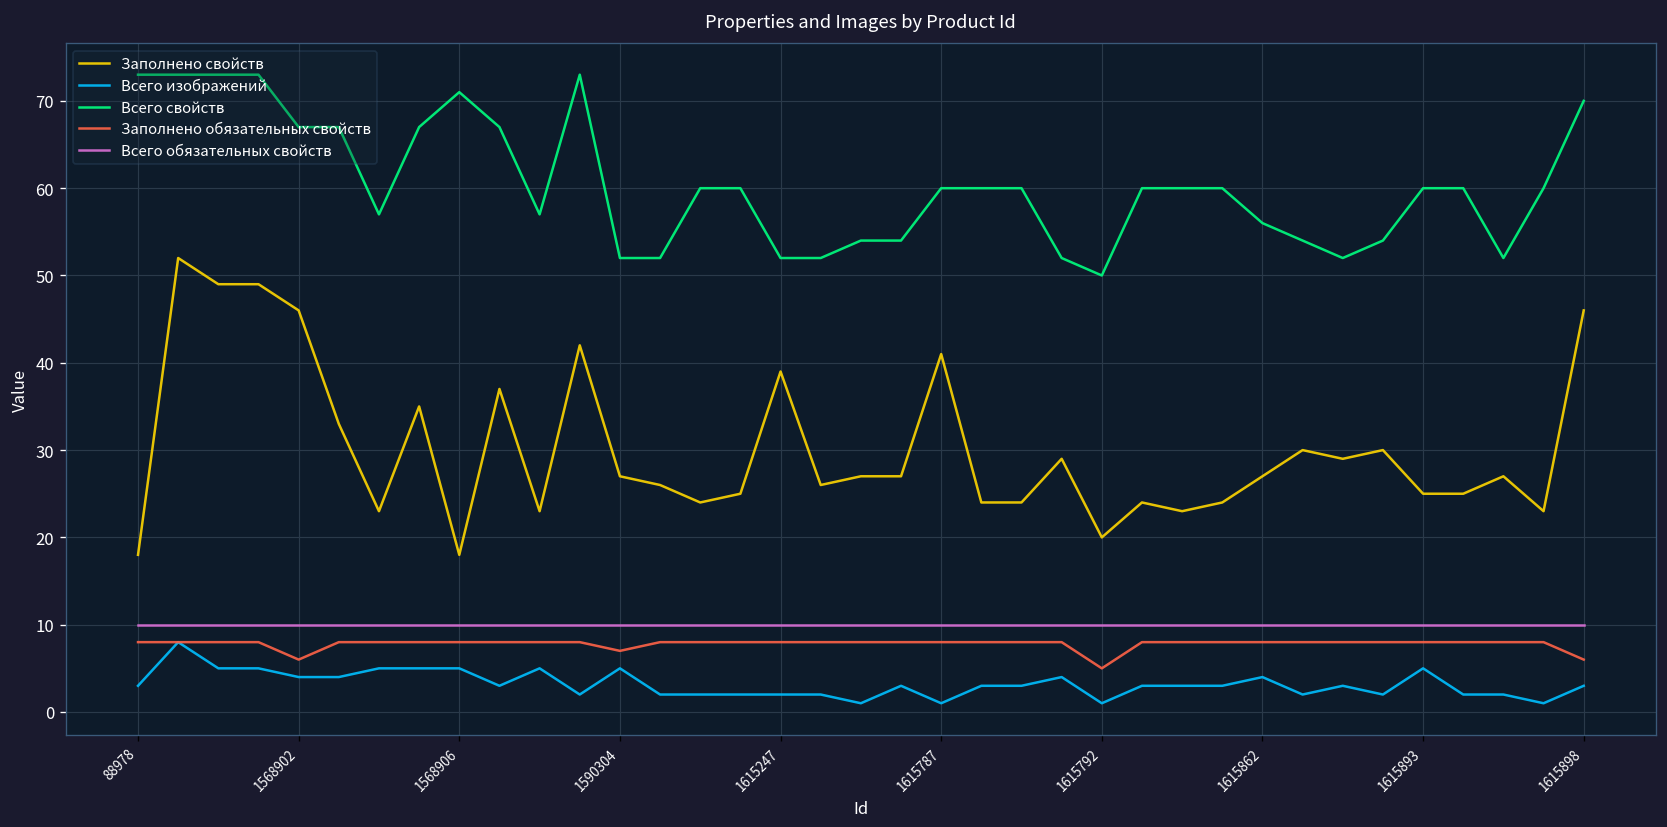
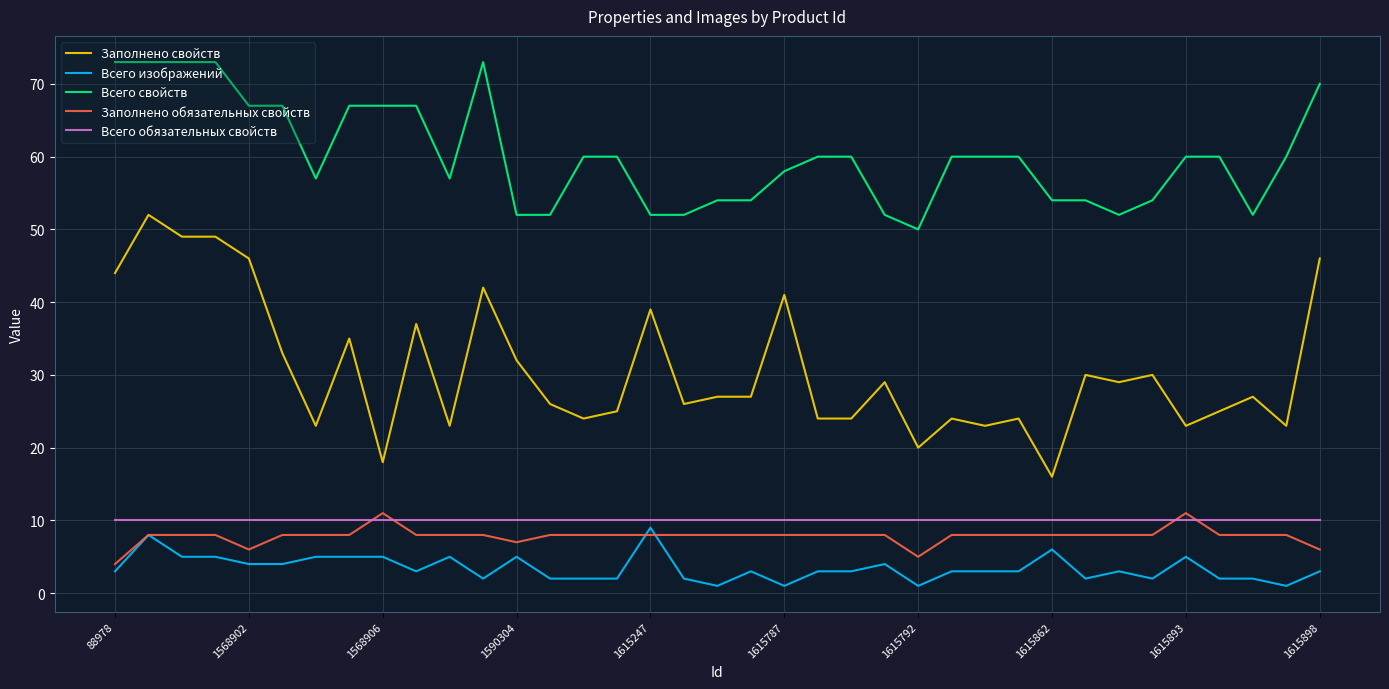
Заполнено свойств, 88978: 18 -> 44
Заполнено обязательных свойств, 88978: 8 -> 4
Всего свойств, 1568906: 71 -> 67
Заполнено обязательных свойств, 1568906: 8 -> 11
Заполнено свойств, 1590304: 27 -> 32
Всего изображений, 1615247: 2 -> 9
Всего свойств, 1615787: 60 -> 58
Заполнено свойств, 1615862: 27 -> 16
Всего изображений, 1615862: 4 -> 6
Всего свойств, 1615862: 56 -> 54
Заполнено свойств, 1615893: 25 -> 23
Заполнено обязательных свойств, 1615893: 8 -> 11
